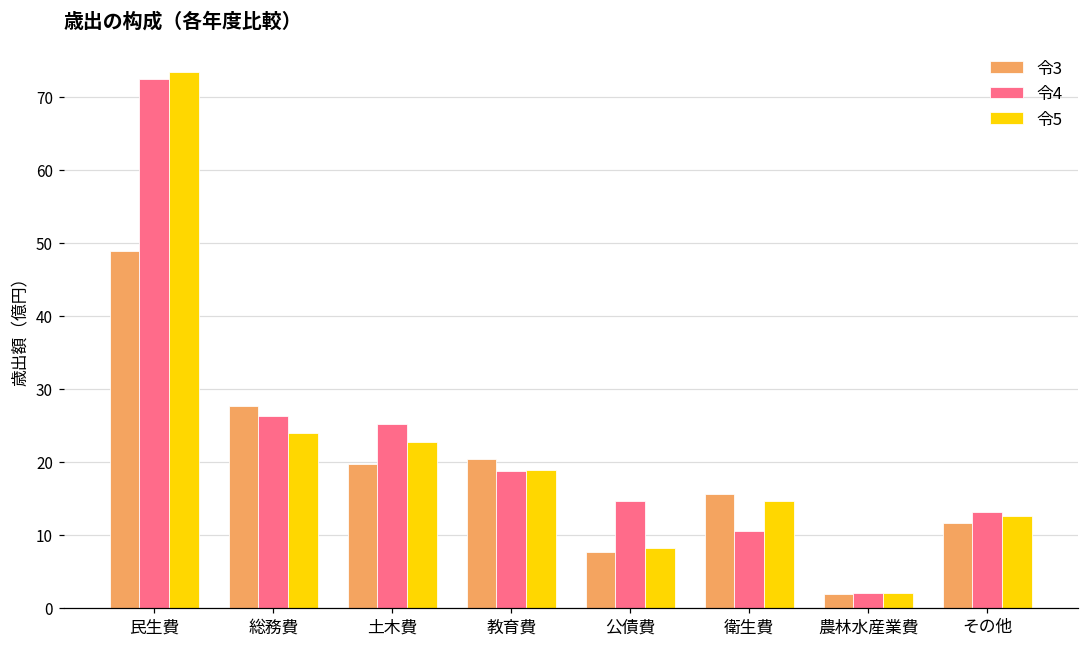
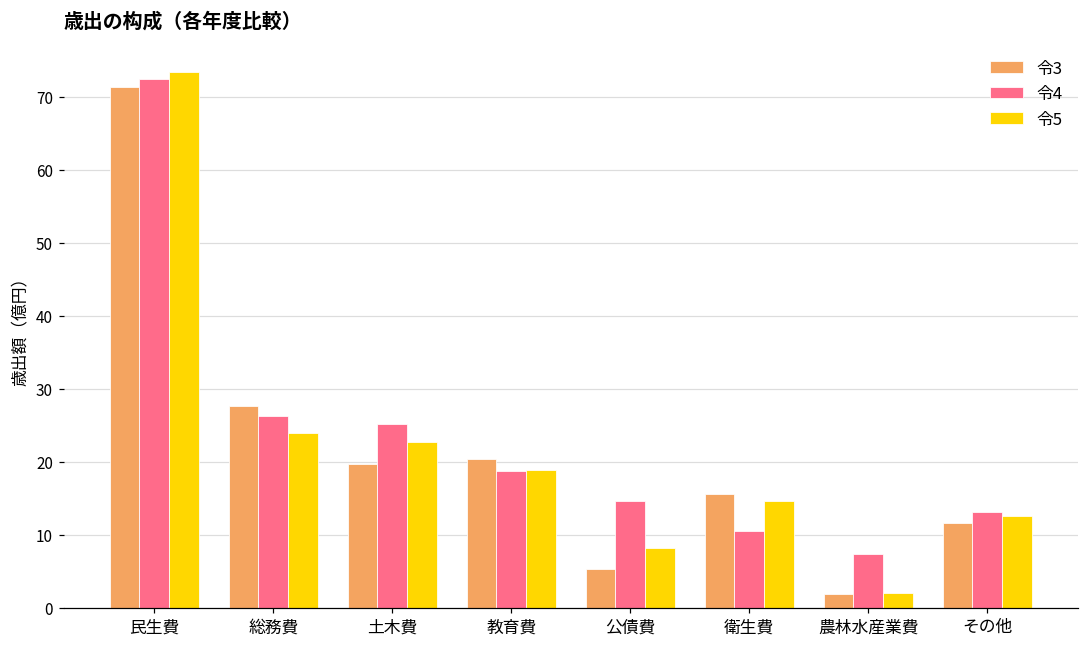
令3, 民生費: 49 -> 71
令3, 公債費: 8 -> 5
令4, 農林水産業費: 2 -> 7
